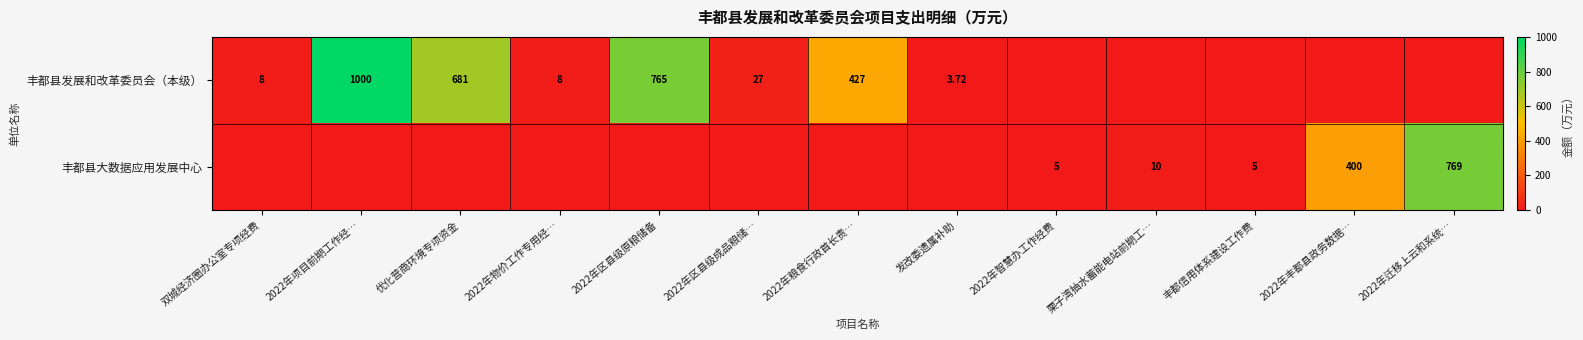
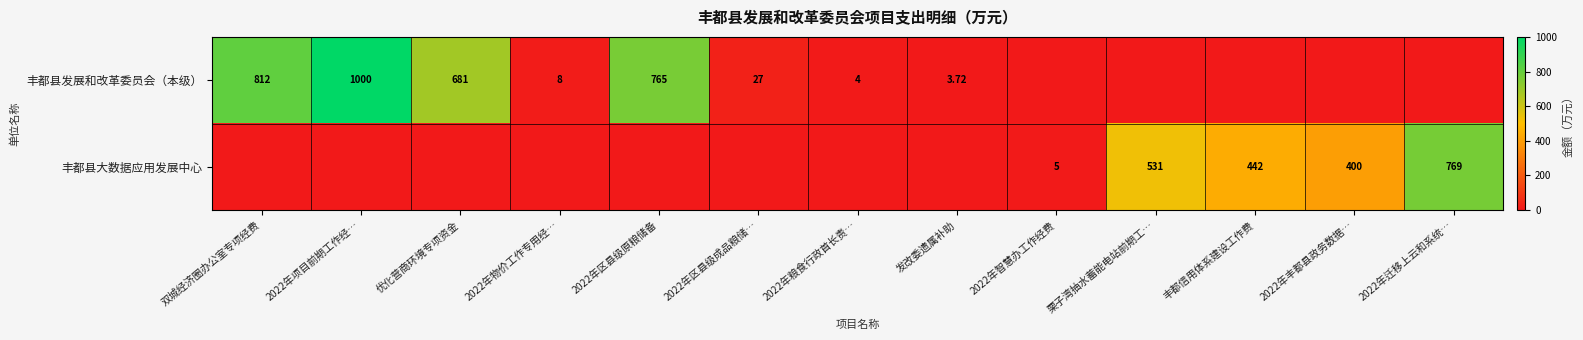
丰都县发展和改革委员会（本级）, 双城经济圈办公室专项经费: 8 -> 812
丰都县发展和改革委员会（本级）, 2022年粮食行政首长责…: 427 -> 4
丰都县大数据应用发展中心, 栗子湾抽水蓄能电站前期工…: 10 -> 531
丰都县大数据应用发展中心, 丰都信用体系建设工作费: 5 -> 442
